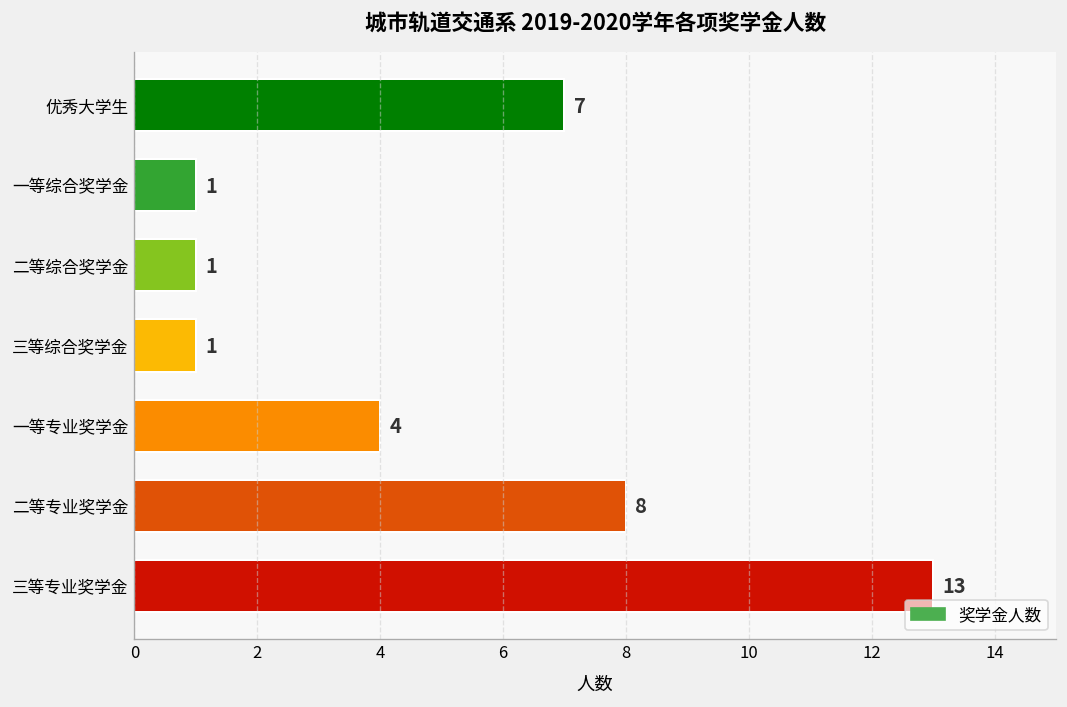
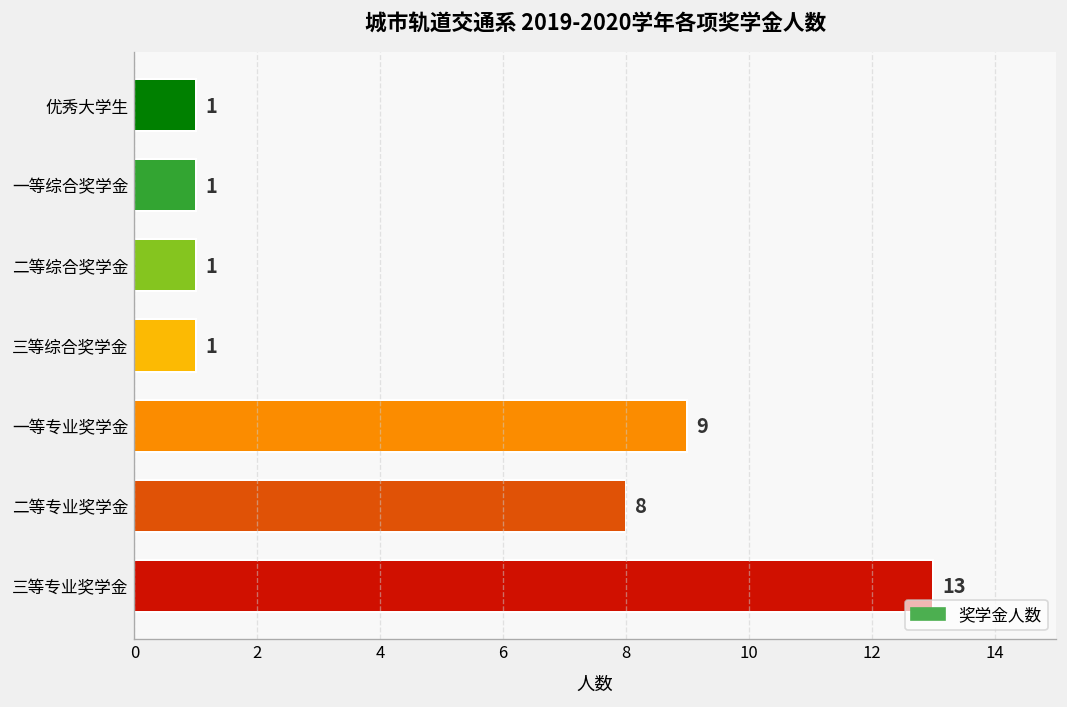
优秀大学生: 7 -> 1
一等专业奖学金: 4 -> 9
